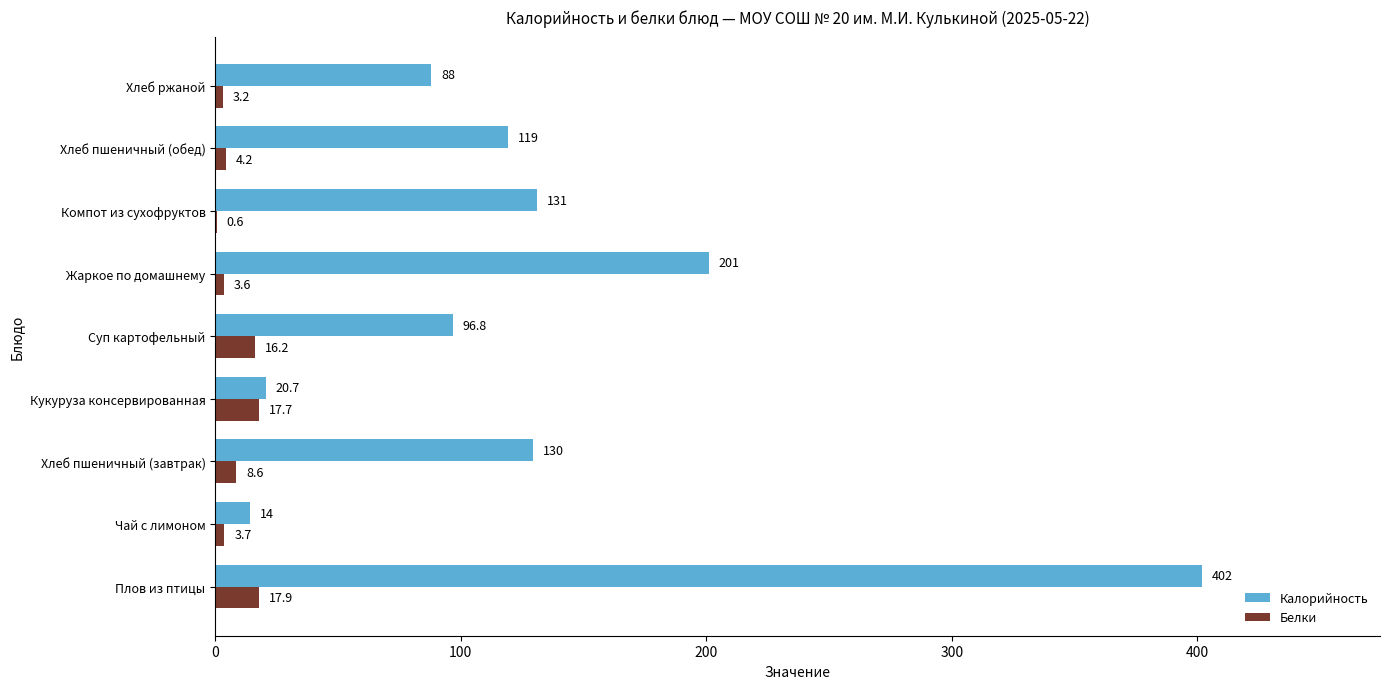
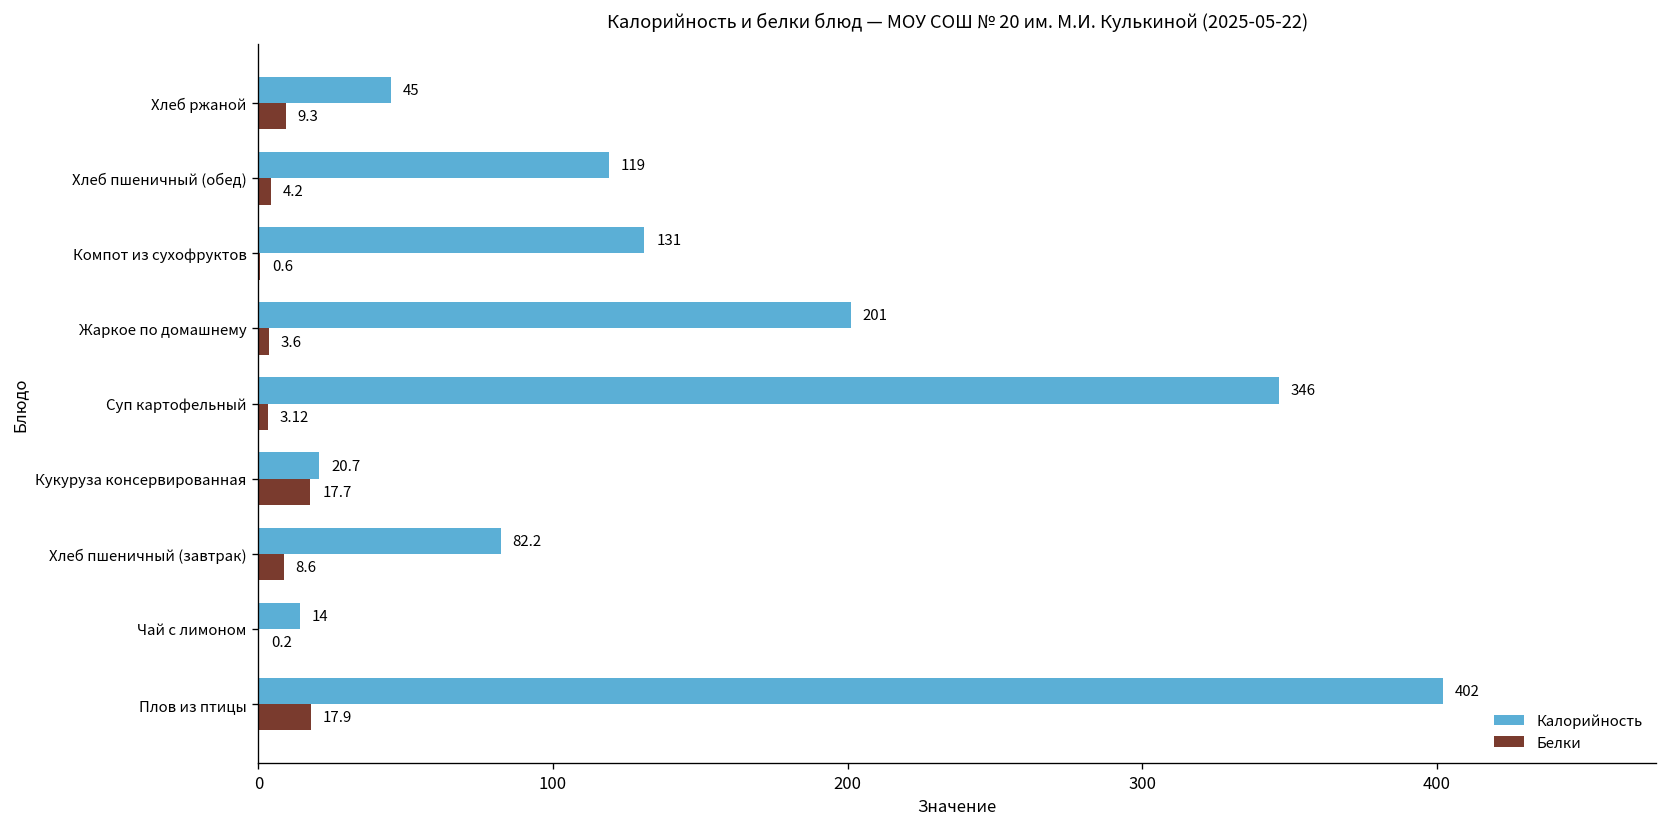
Калорийность, Хлеб ржаной: 88 -> 45
Белки, Хлеб ржаной: 3.2 -> 9.3
Калорийность, Суп картофельный: 96.8 -> 346
Белки, Суп картофельный: 16.2 -> 3.12
Калорийность, Хлеб пшеничный (завтрак): 130 -> 82.2
Белки, Чай с лимоном: 3.7 -> 0.2
